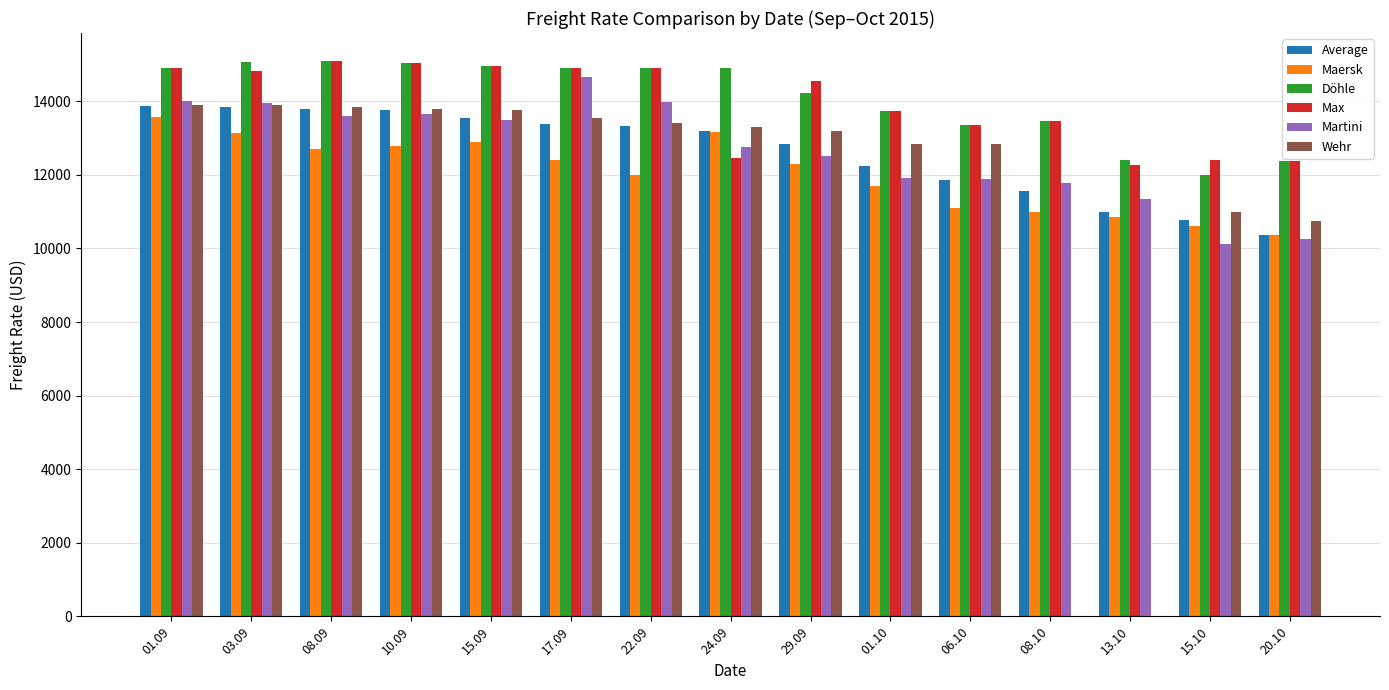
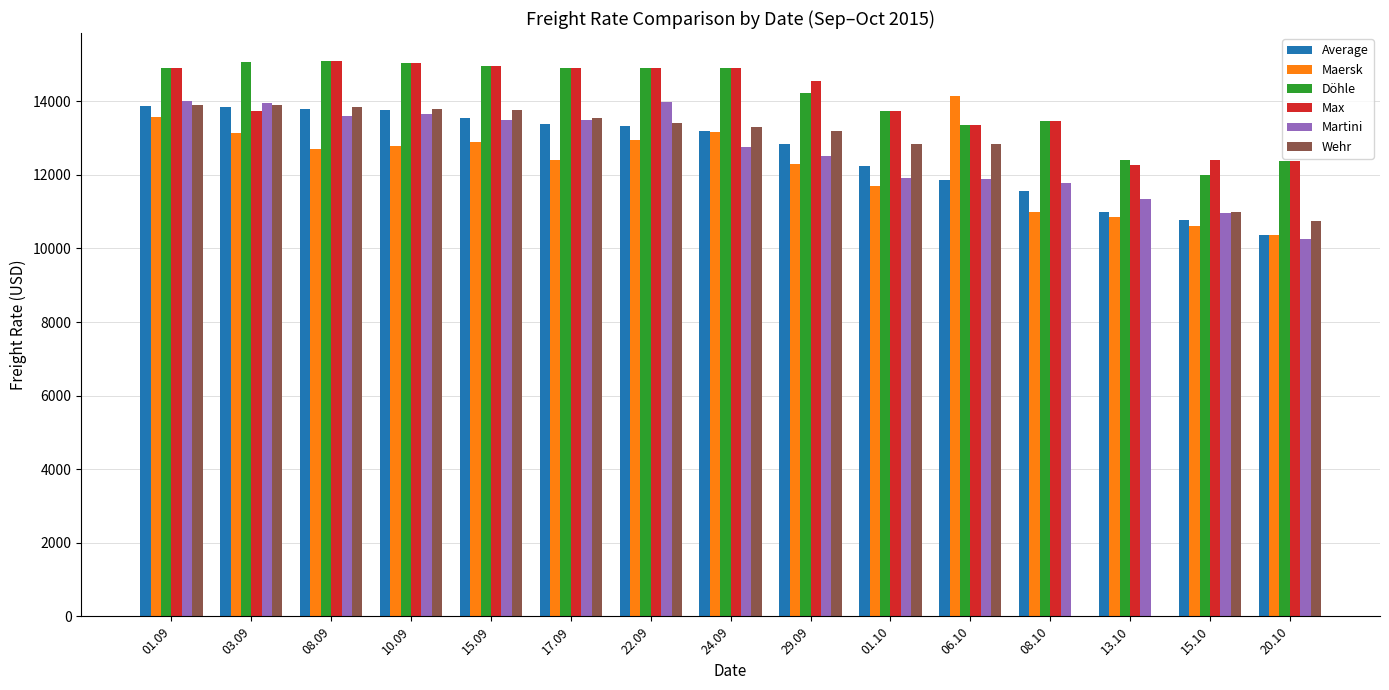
Max, 03.09: 14800 -> 13700
Martini, 17.09: 14700 -> 13500
Maersk, 22.09: 12000 -> 12900
Max, 24.09: 12400 -> 14900
Maersk, 06.10: 11100 -> 14100
Martini, 15.10: 10100 -> 11000
